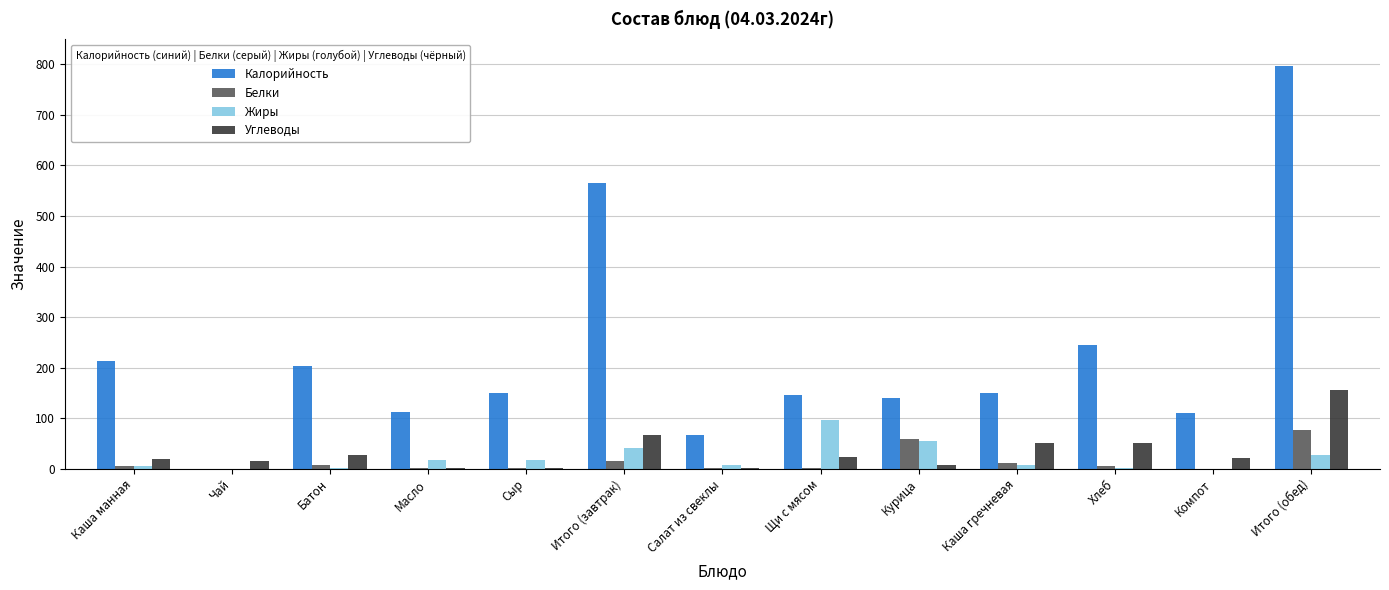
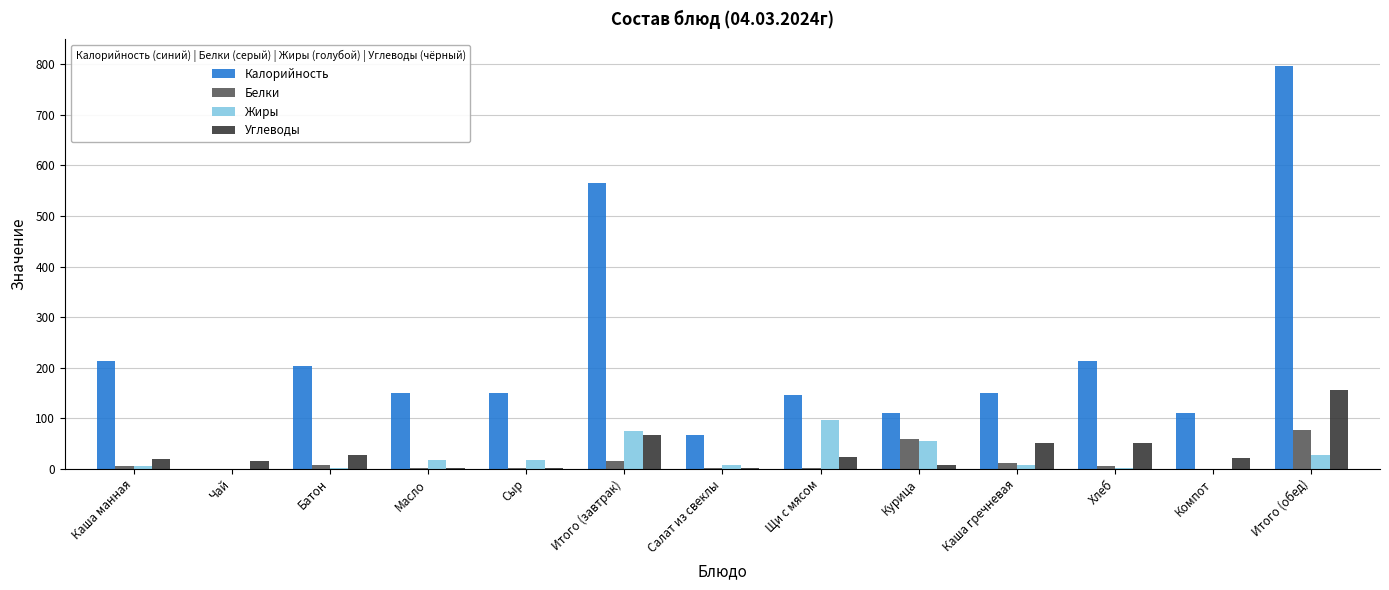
Калорийность, Масло: 110 -> 150
Жиры, Итого (завтрак): 40 -> 70
Калорийность, Курица: 140 -> 110
Калорийность, Хлеб: 250 -> 210
